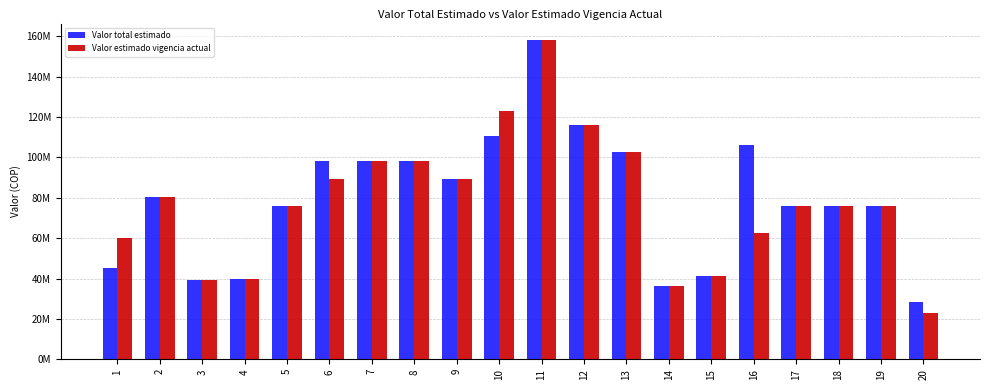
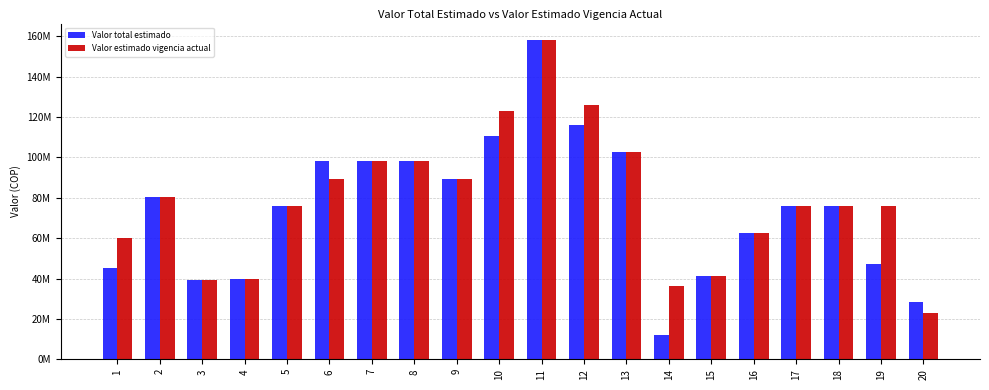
Valor estimado vigencia actual, 12: 116000000 -> 126000000
Valor total estimado, 14: 36000000 -> 12000000
Valor total estimado, 16: 106000000 -> 63000000
Valor total estimado, 19: 76000000 -> 47000000
